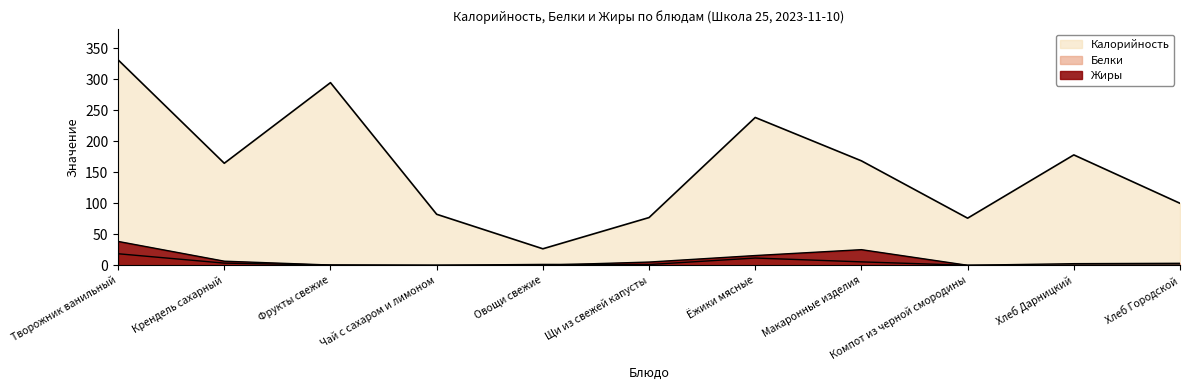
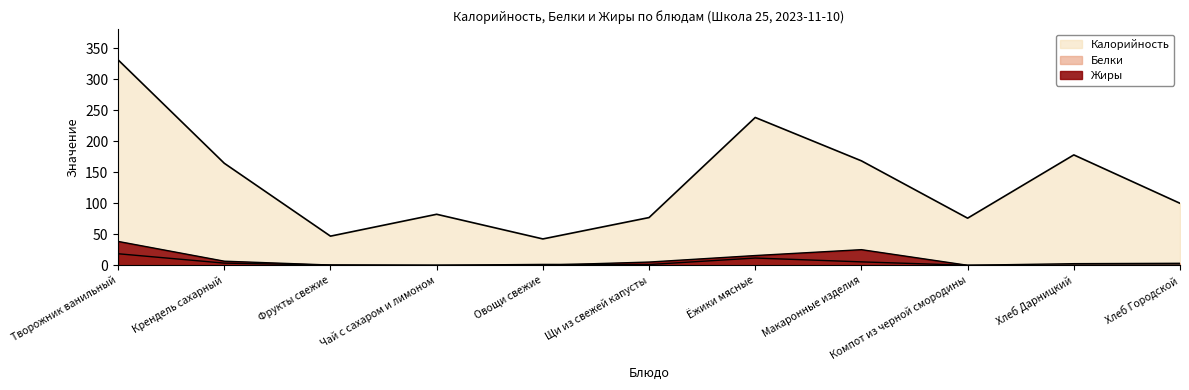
Калорийность, Фрукты свежие: 290 -> 50
Калорийность, Овощи свежие: 30 -> 40
